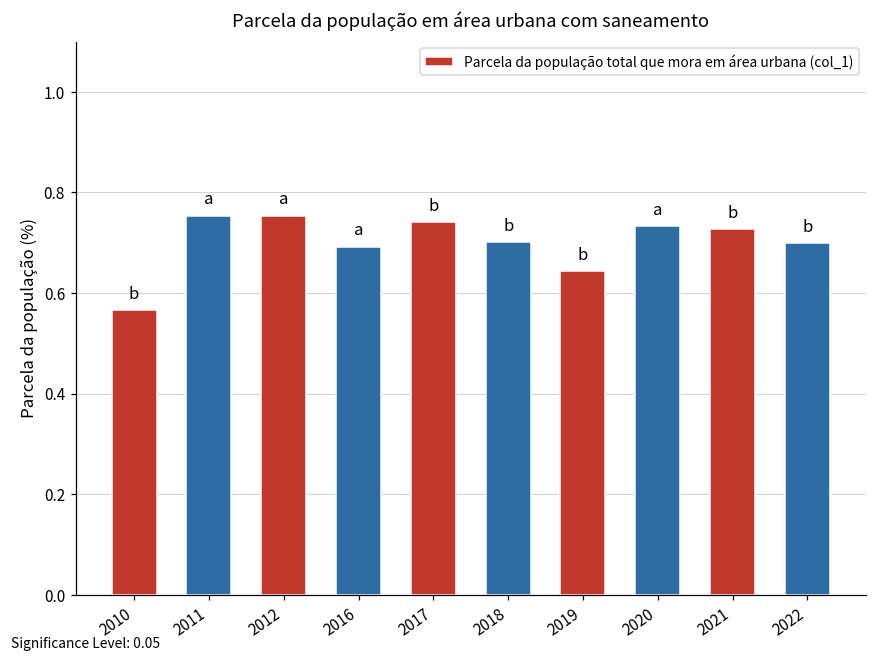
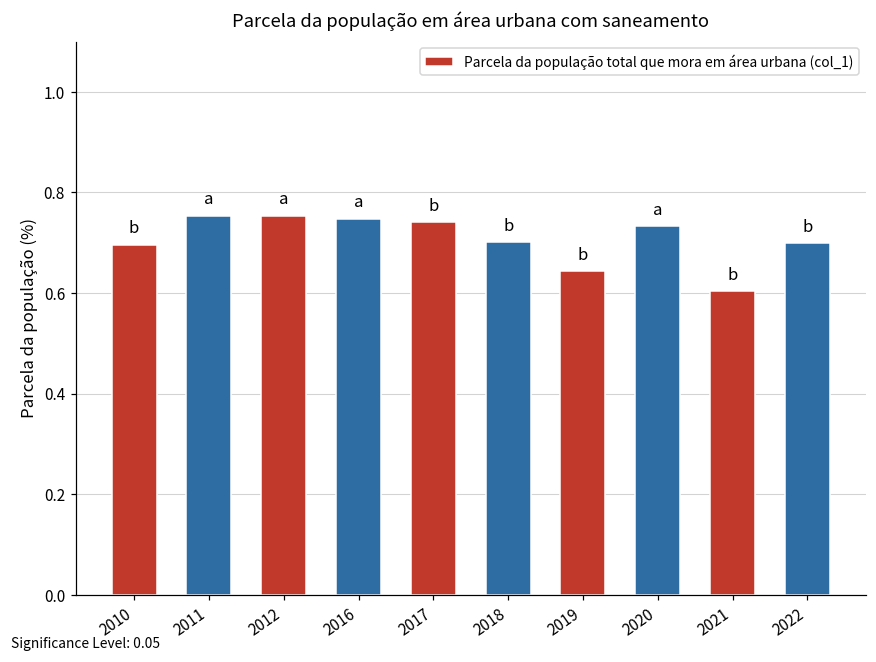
2010: 0.57 -> 0.70
2016: 0.69 -> 0.75
2021: 0.73 -> 0.60
